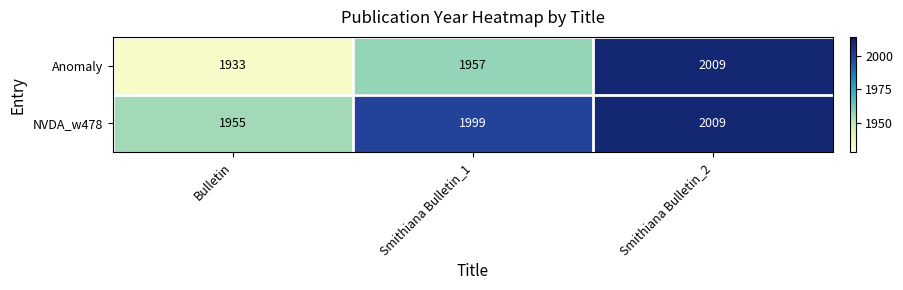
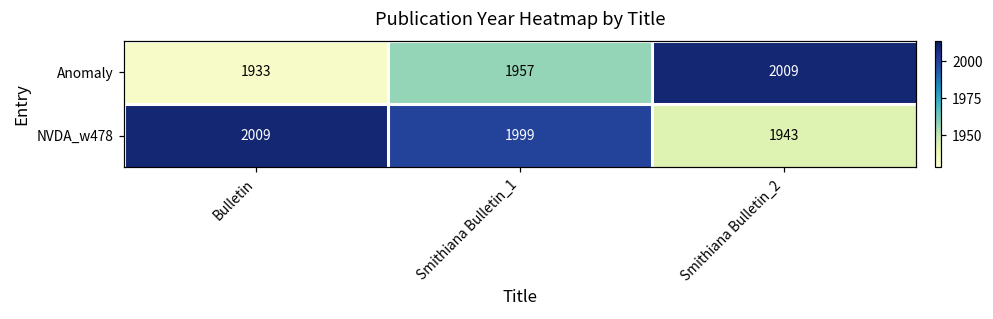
NVDA_w478, Bulletin: 1955 -> 2009
NVDA_w478, Smithiana Bulletin_2: 2009 -> 1943
